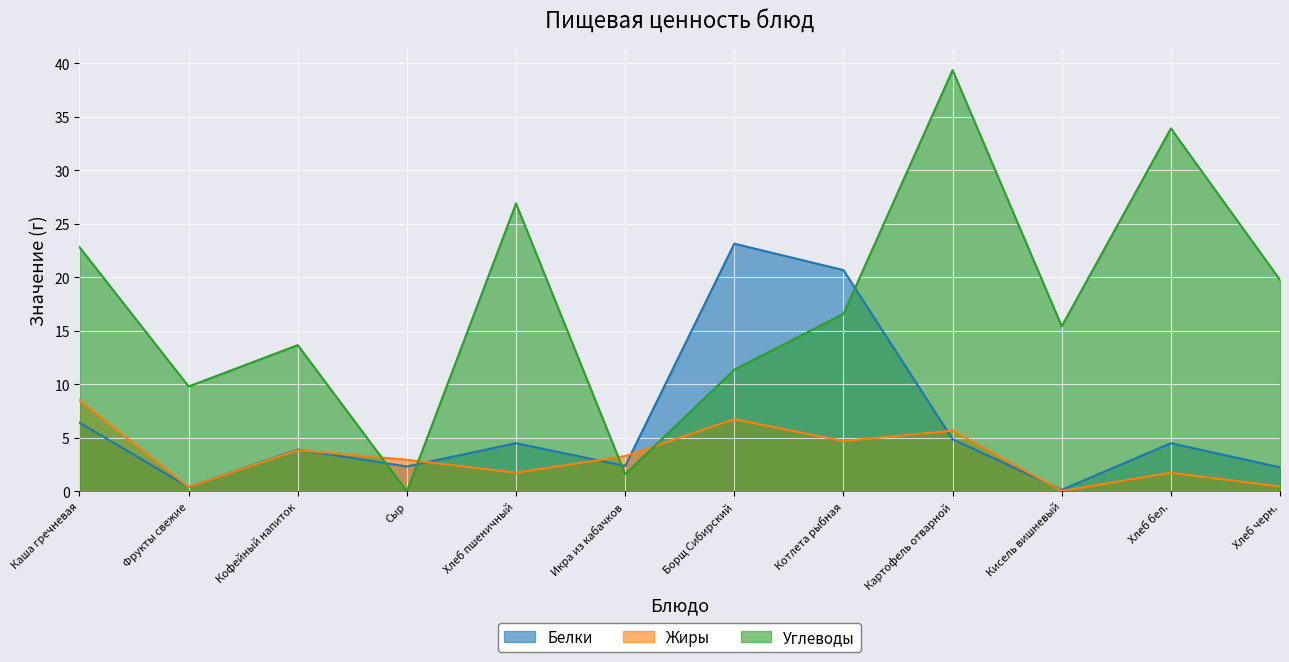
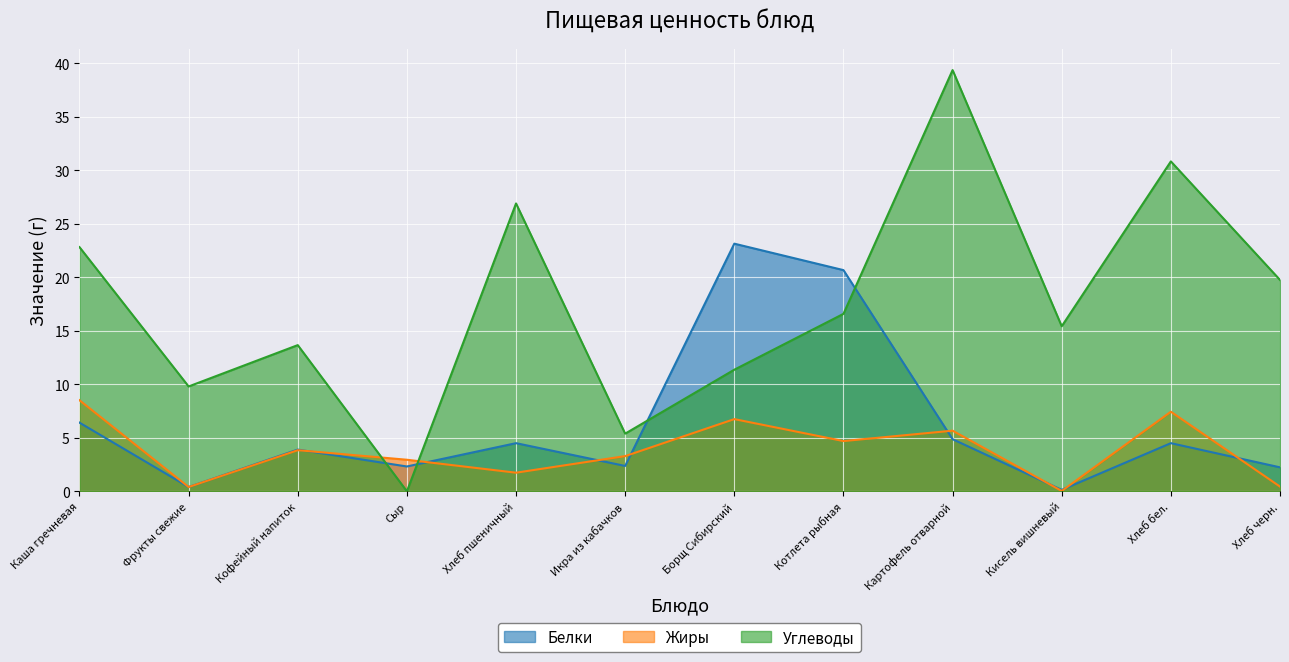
Углеводы, Икра из кабачков: 1.6 -> 5.4
Жиры, Хлеб бел.: 1.7 -> 7.4
Углеводы, Хлеб бел.: 33.9 -> 30.8
